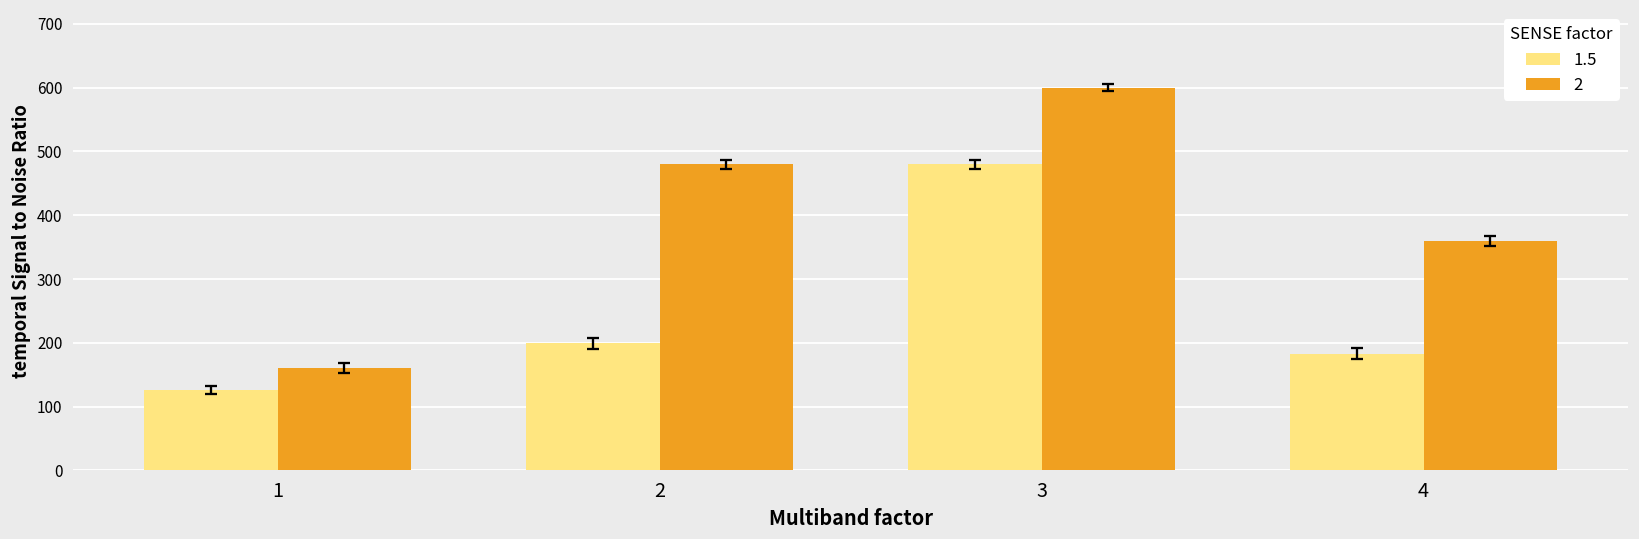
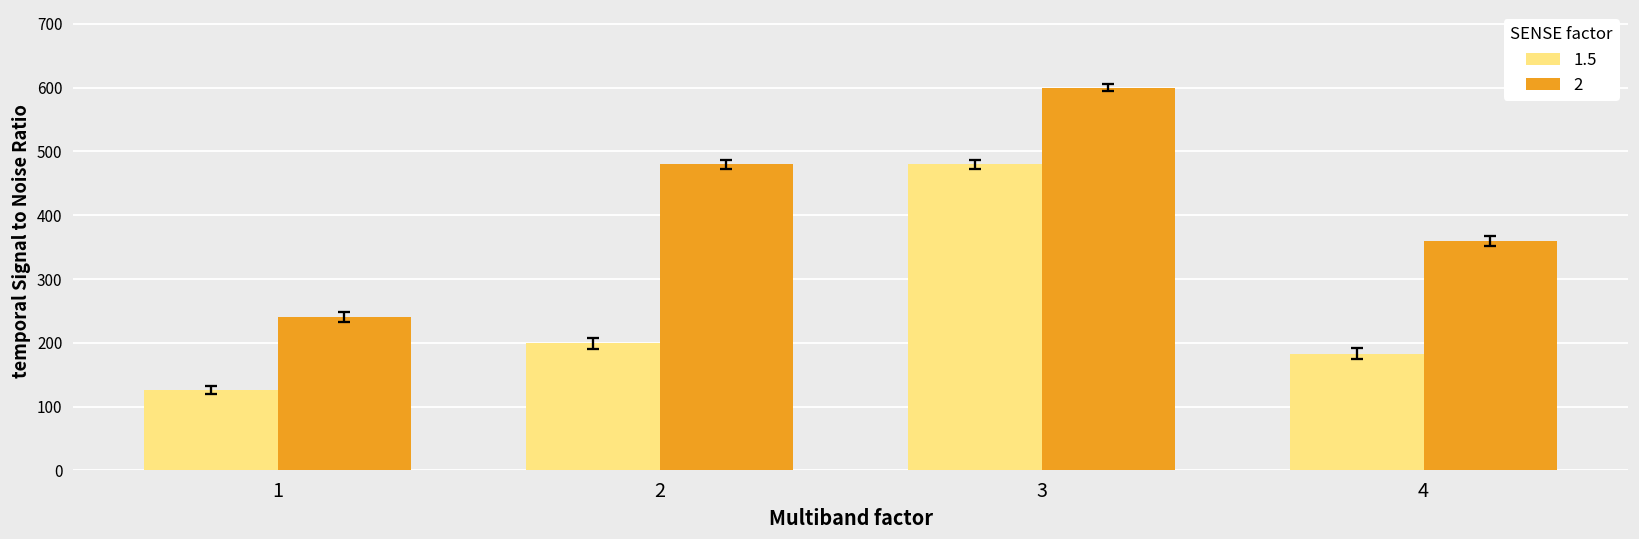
2, 1: 160 -> 240
